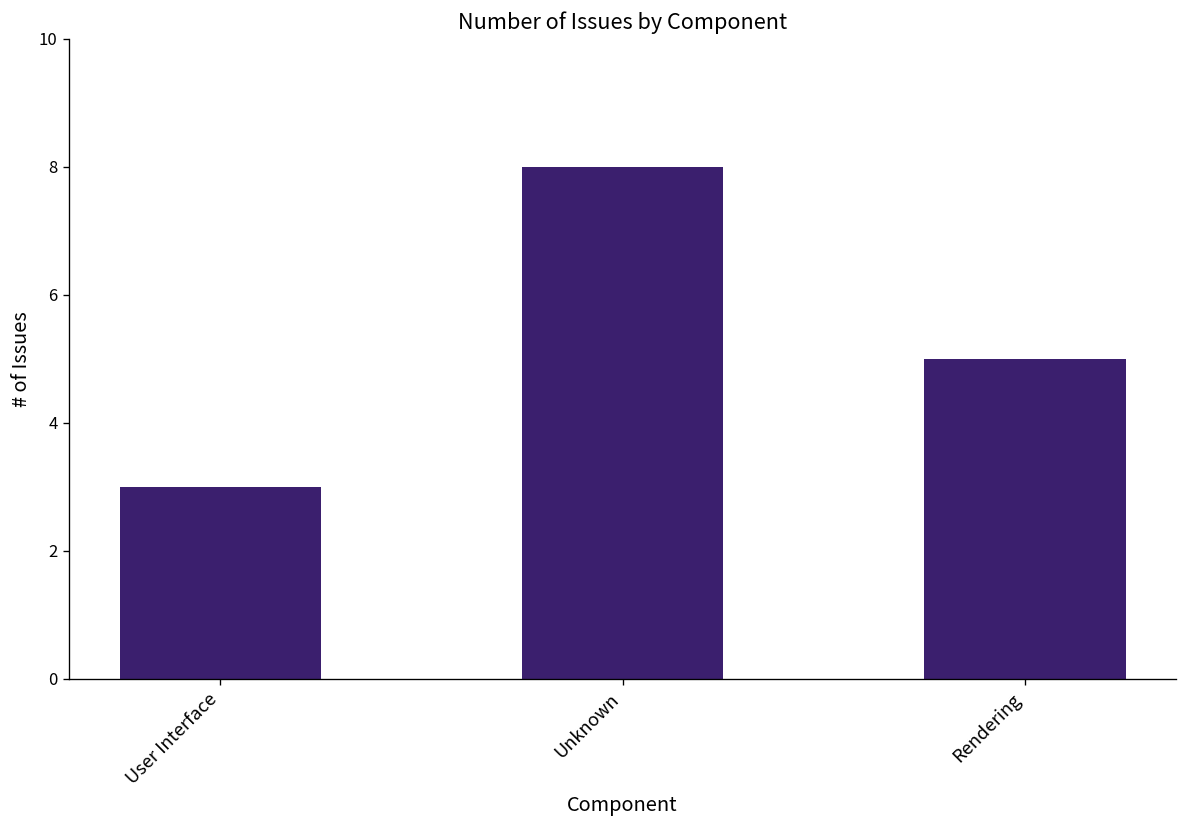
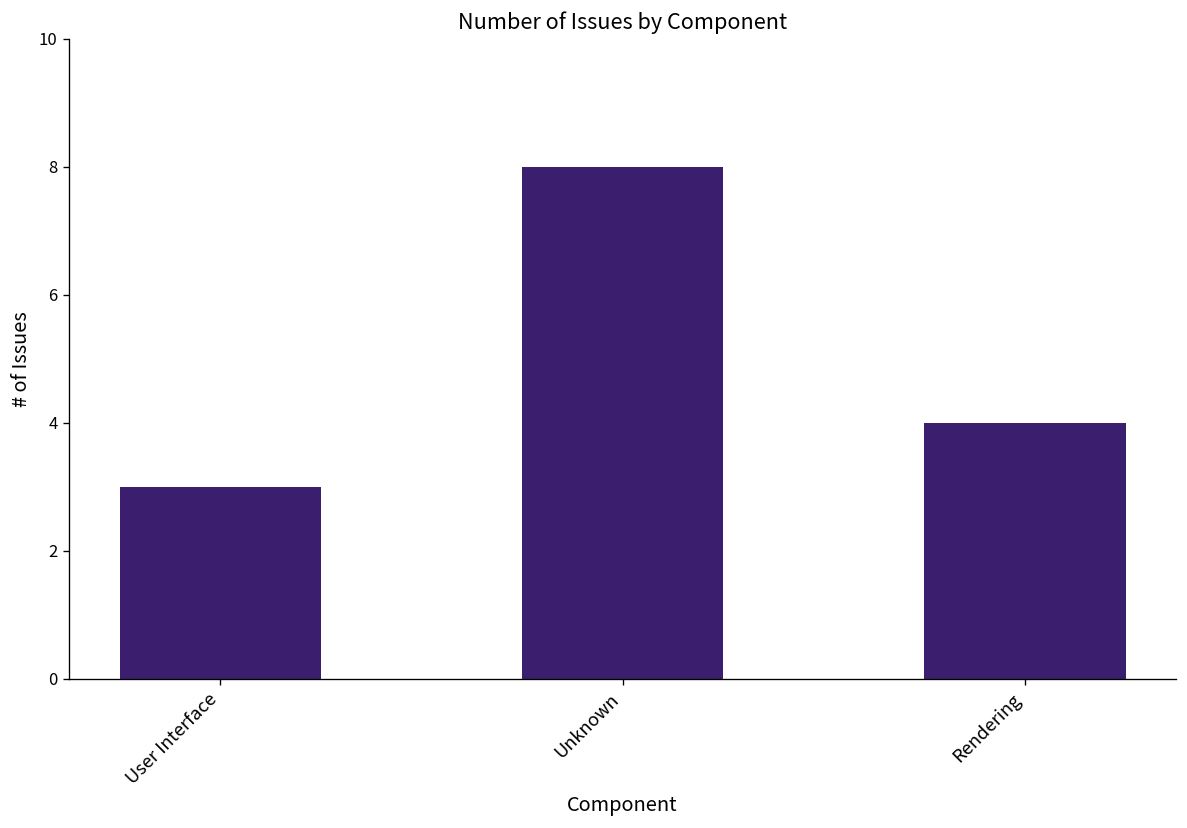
Rendering: 5 -> 4
